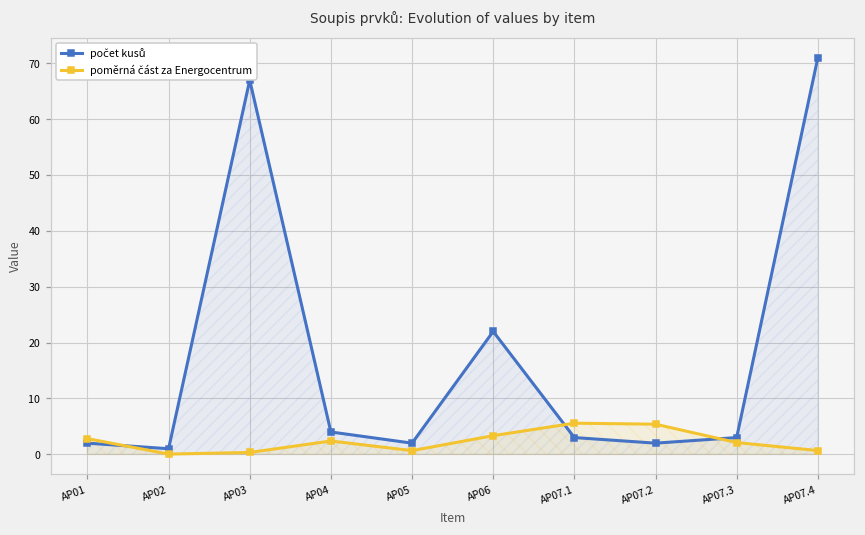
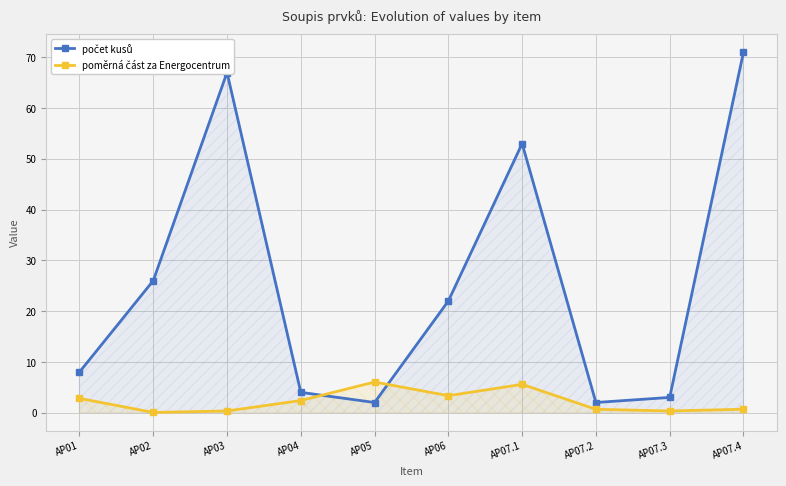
počet kusů, AP01: 2 -> 8
počet kusů, AP02: 1 -> 26
poměrná část za Energocentrum, AP05: 1 -> 6
počet kusů, AP07.1: 3 -> 53
poměrná část za Energocentrum, AP07.2: 5 -> 1
poměrná část za Energocentrum, AP07.3: 2 -> 0
